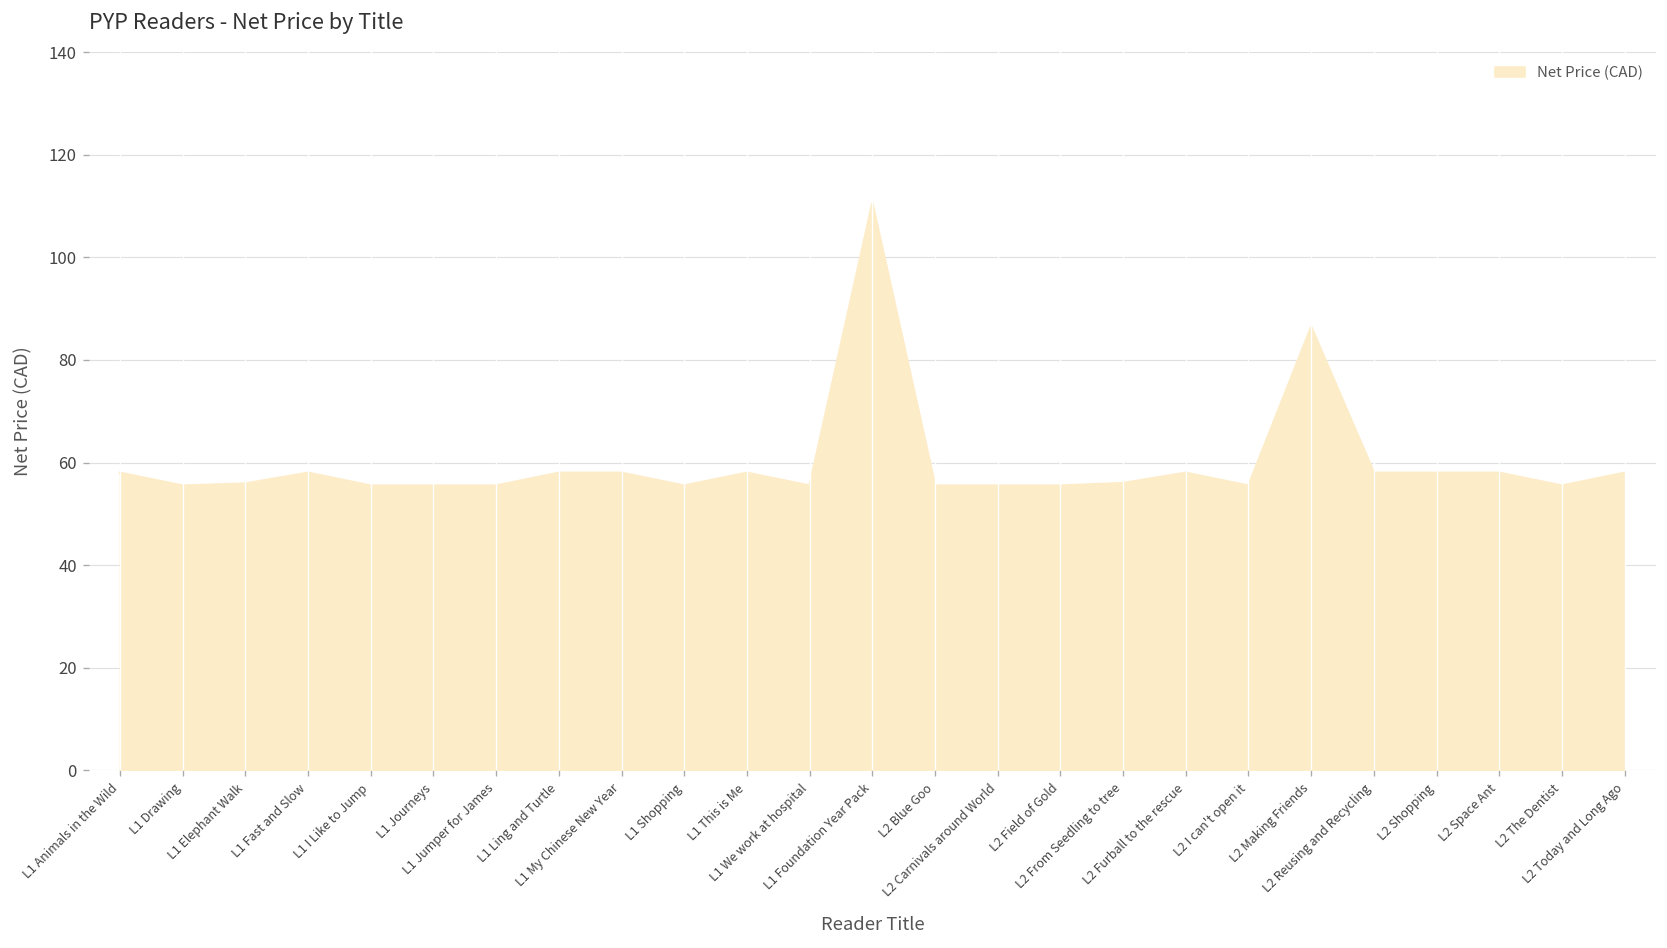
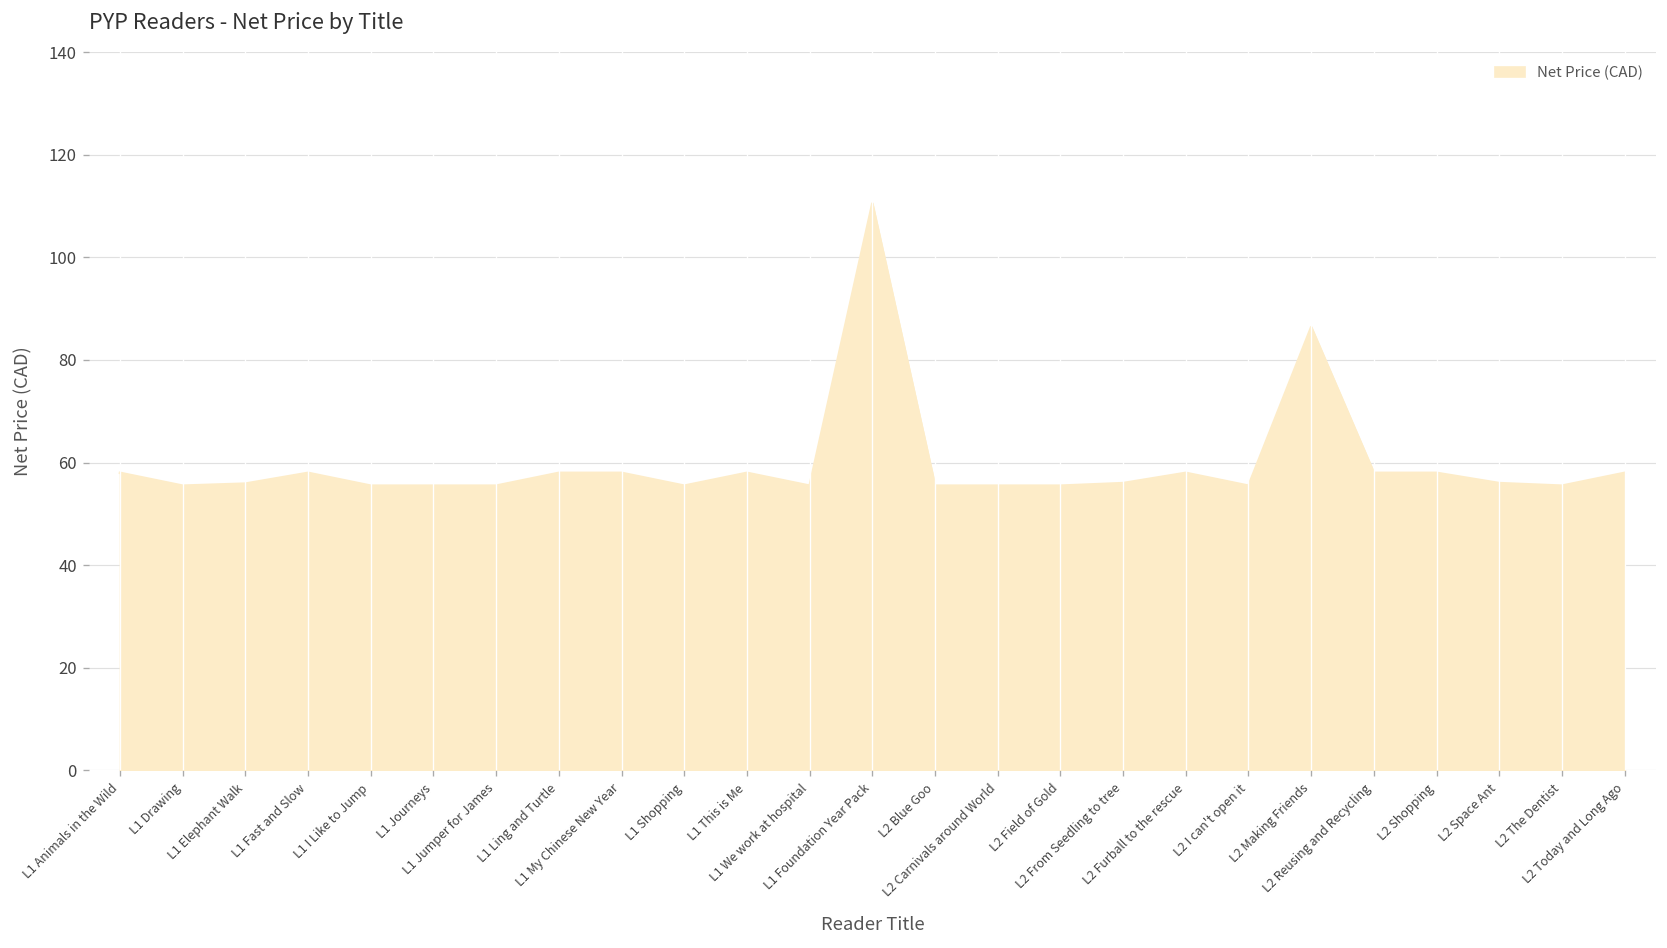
L2 Space Ant: 58 -> 56
